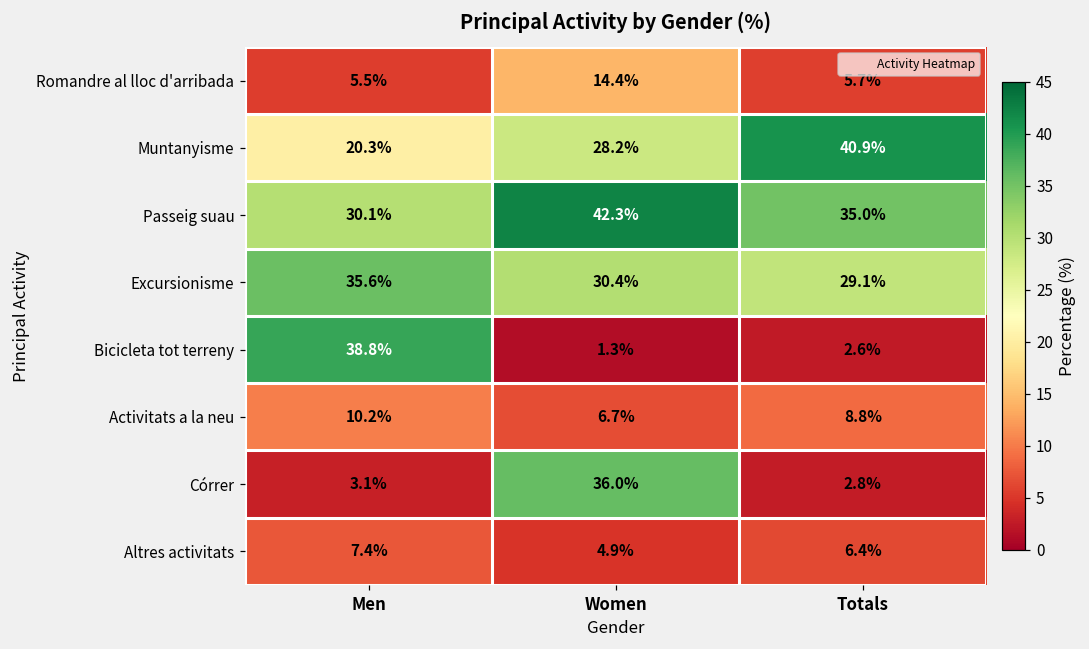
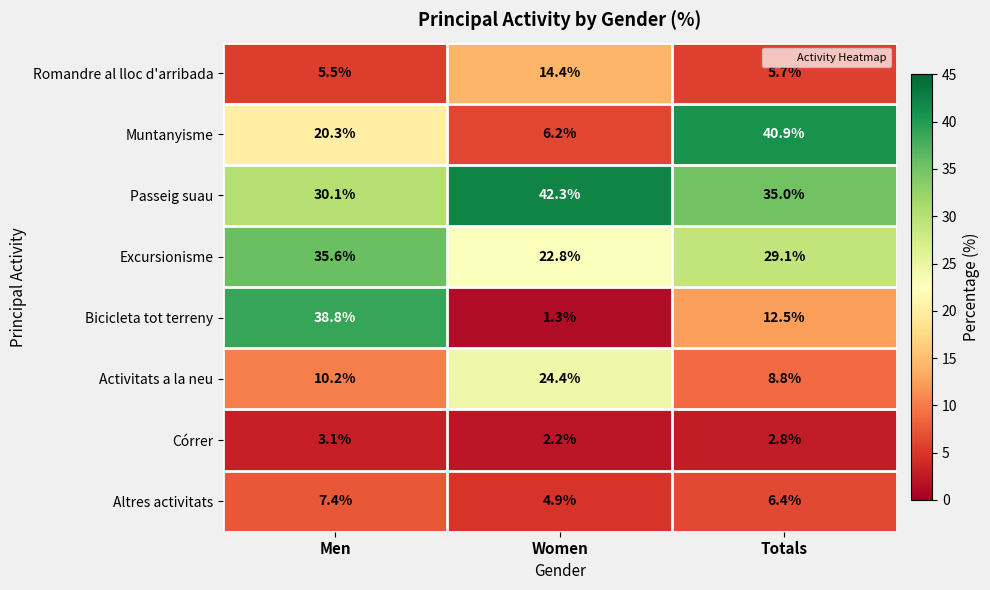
Muntanyisme, Women: 28.2% -> 6.2%
Excursionisme, Women: 30.4% -> 22.8%
Bicicleta tot terreny, Totals: 2.6% -> 12.5%
Activitats a la neu, Women: 6.7% -> 24.4%
Córrer, Women: 36.0% -> 2.2%
